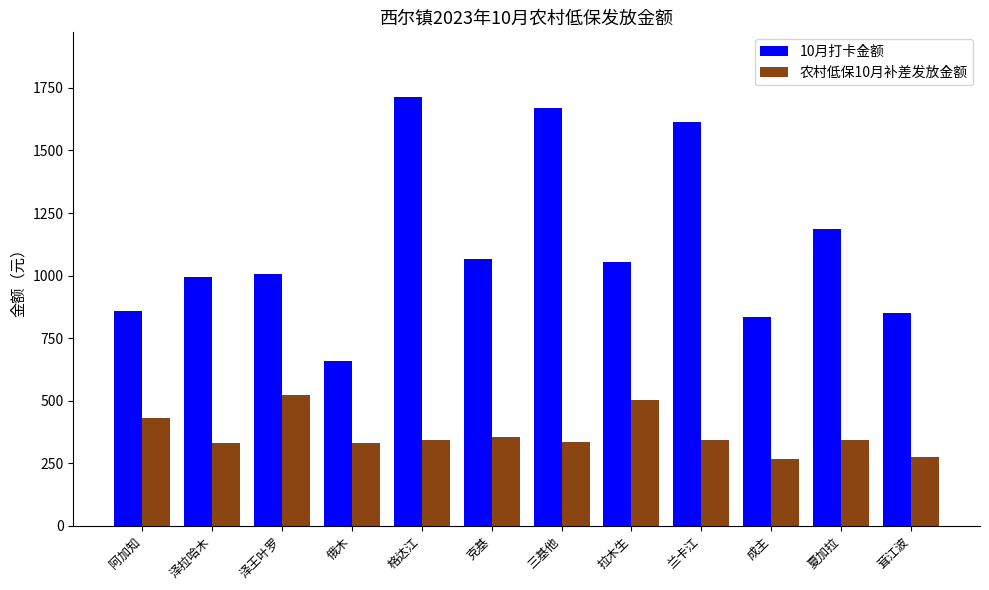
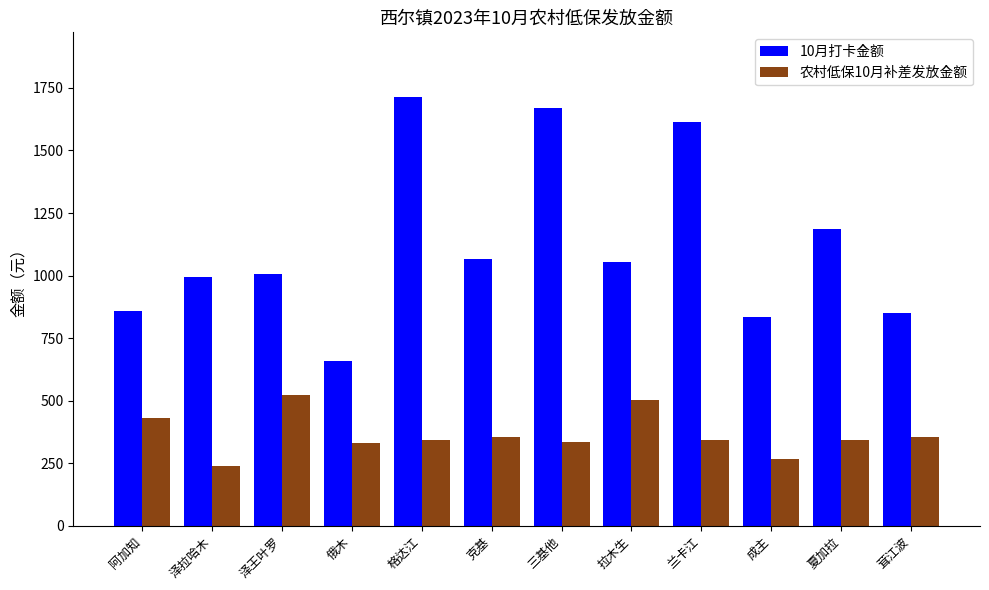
农村低保10月补差发放金额, 泽拉哈木: 330 -> 240
农村低保10月补差发放金额, 茸江波: 270 -> 360
